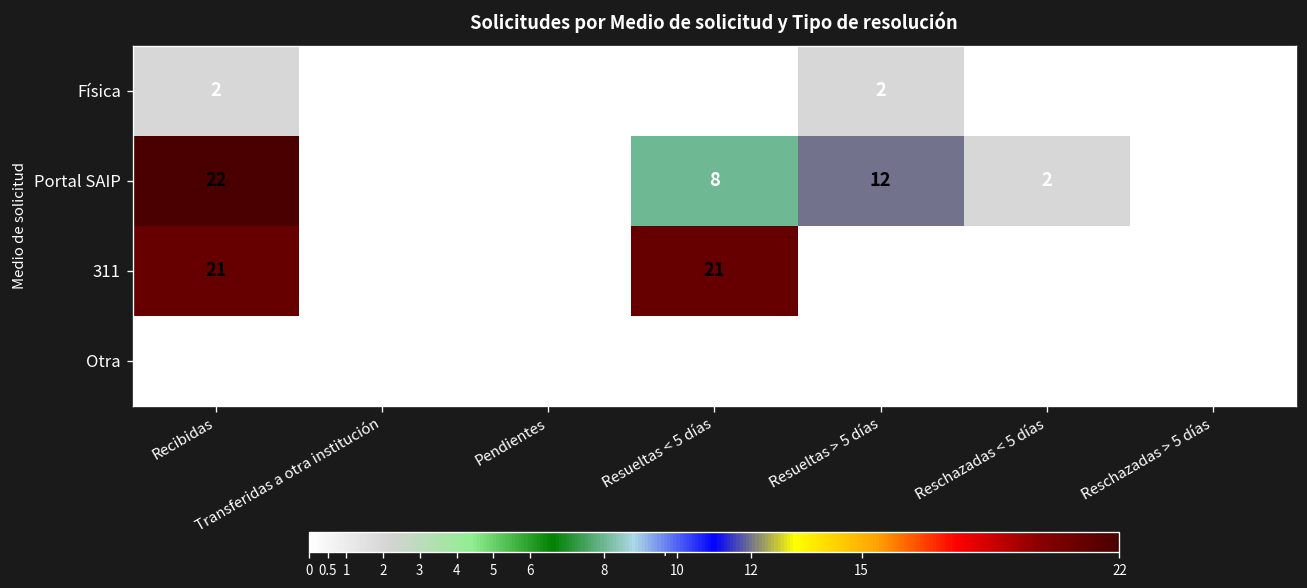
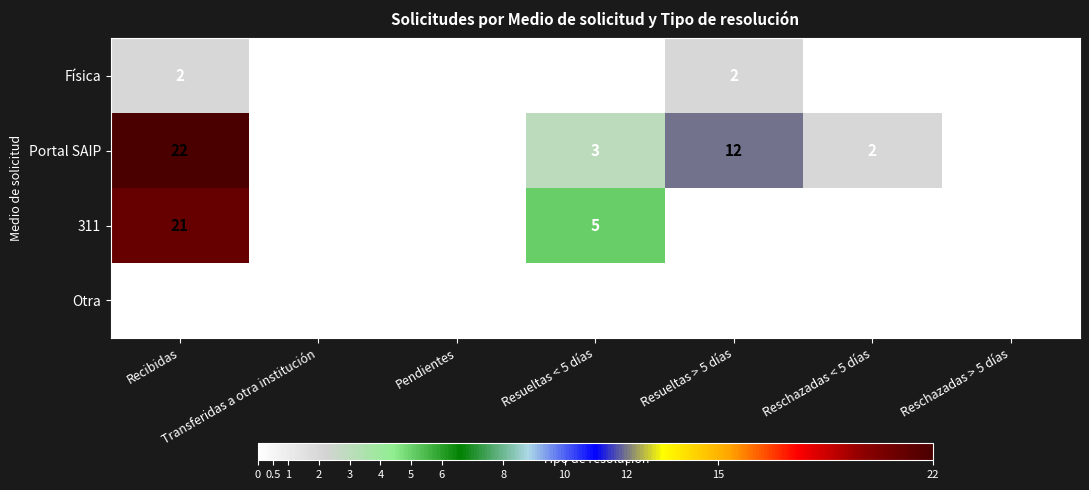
Portal SAIP, Resueltas < 5 días: 8 -> 3
311, Resueltas < 5 días: 21 -> 5
